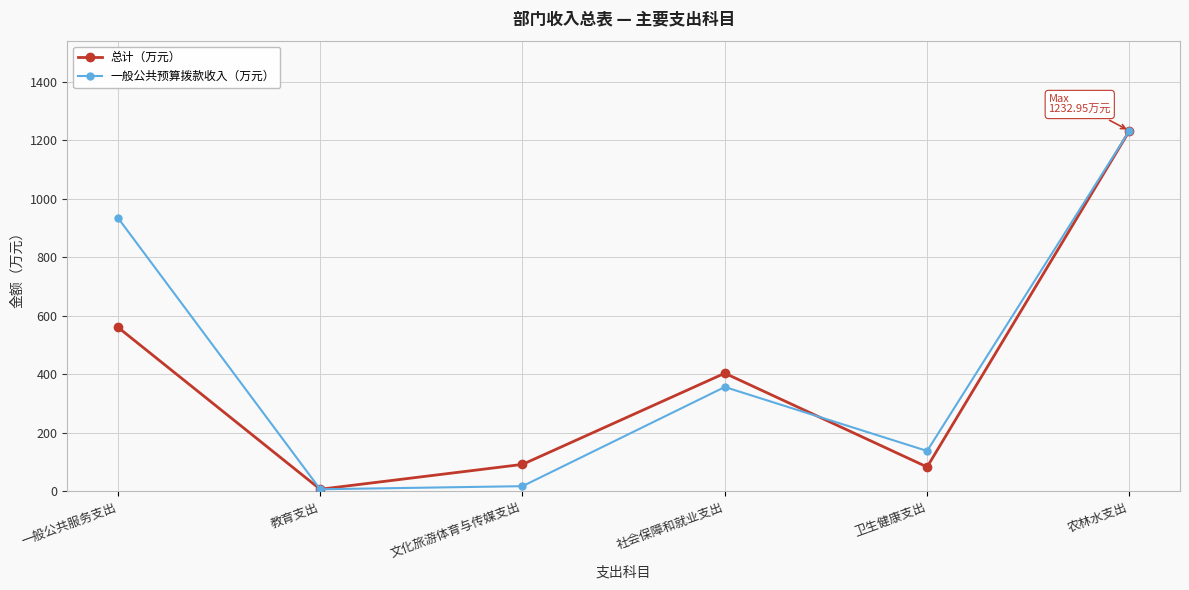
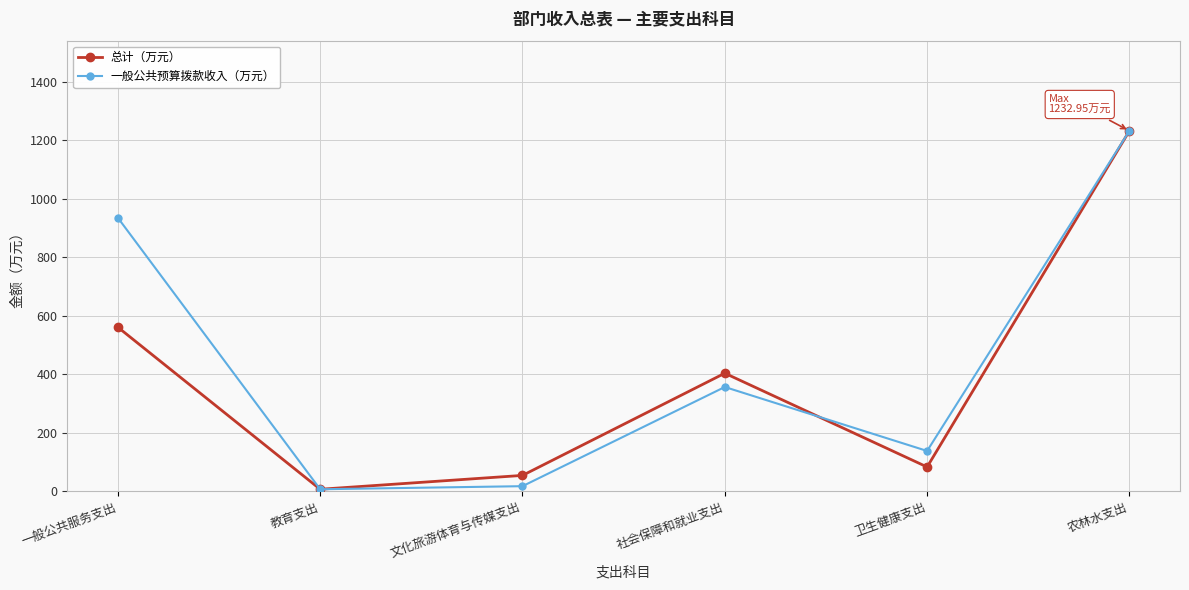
总计（万元）, 文化旅游体育与传媒支出: 90 -> 50
